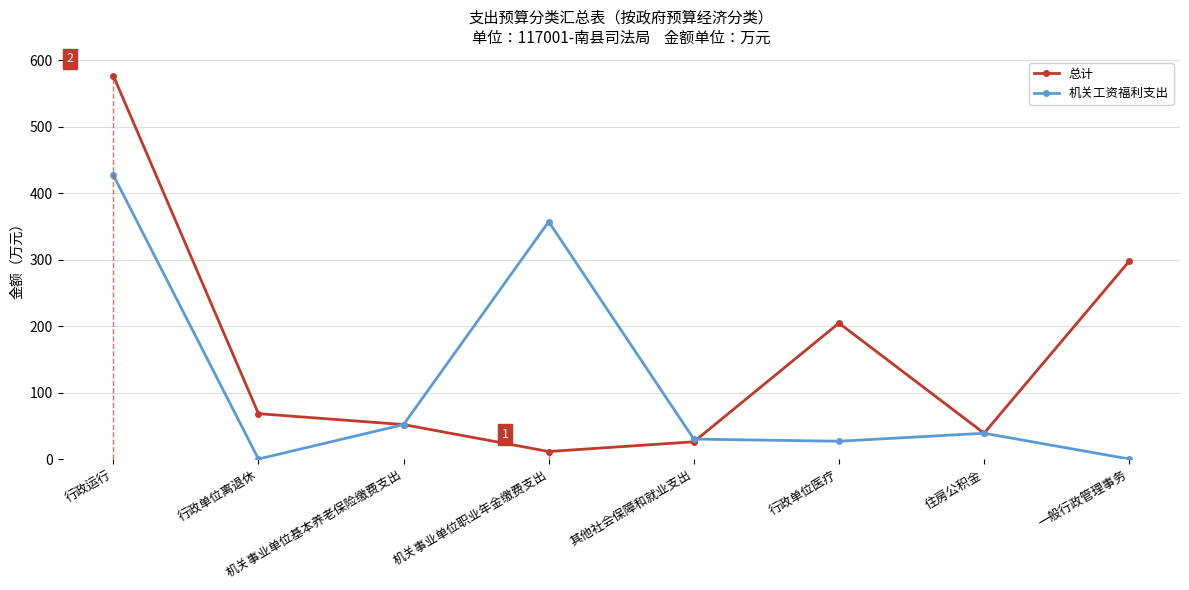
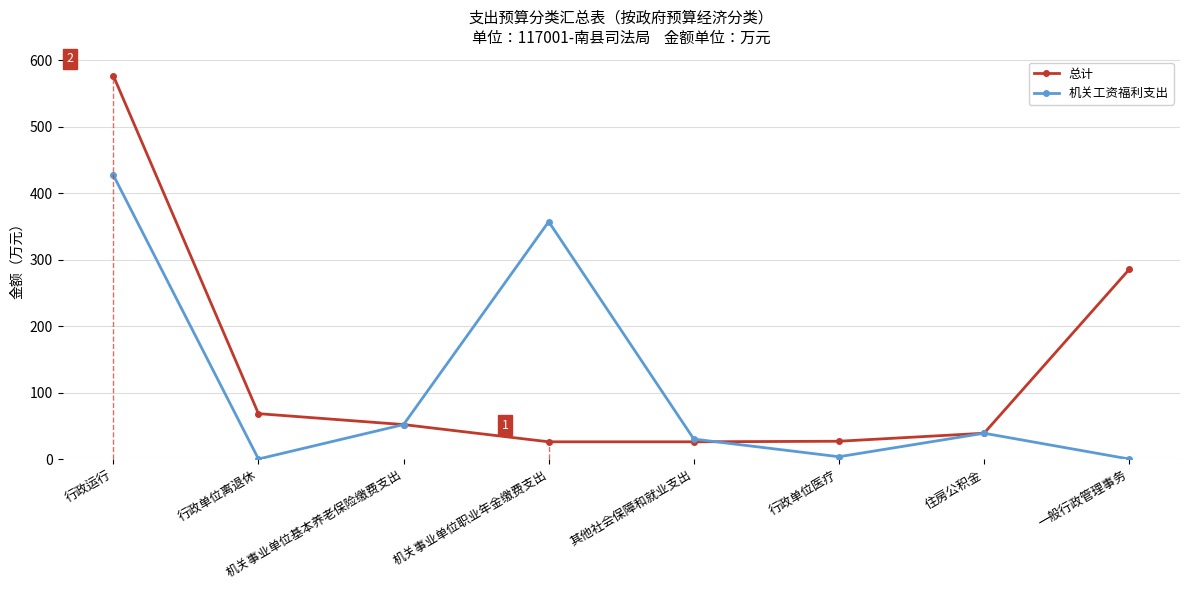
总计, 机关事业单位职业年金缴费支出: 10 -> 30
总计, 行政单位医疗: 200 -> 30
机关工资福利支出, 行政单位医疗: 30 -> 0
总计, 一般行政管理事务: 300 -> 290
